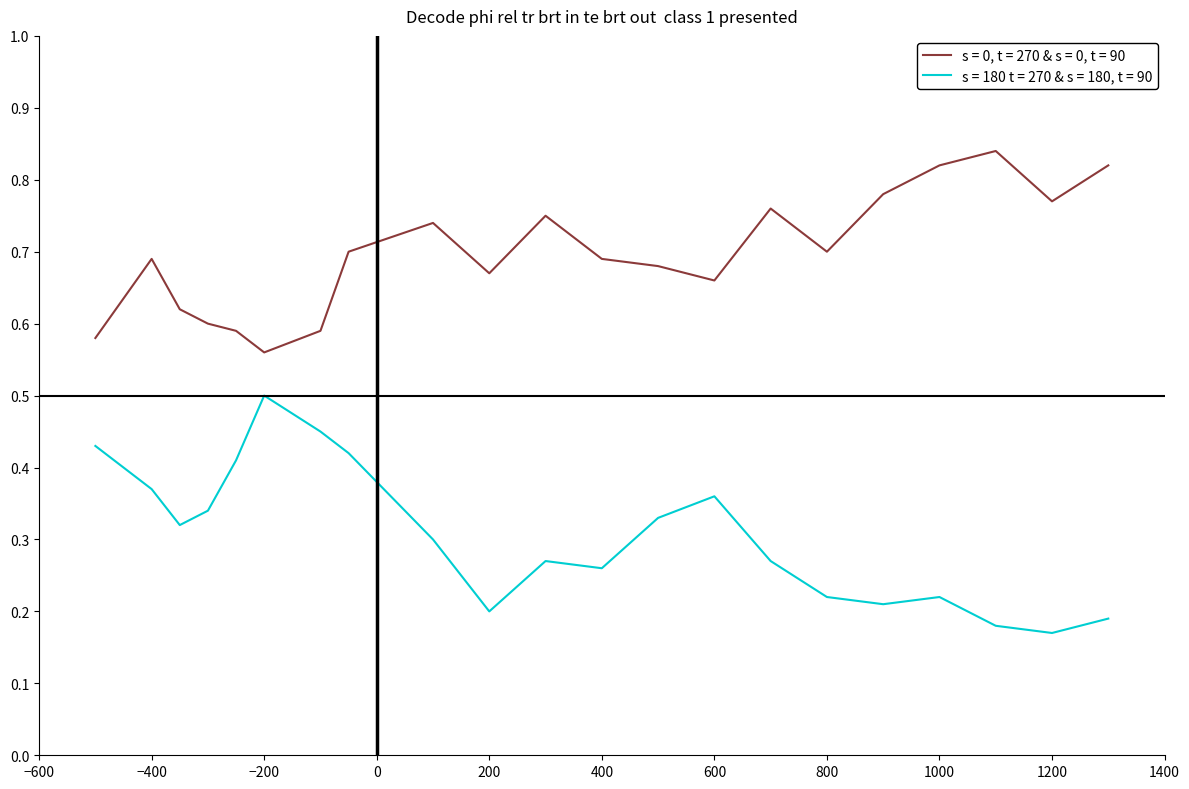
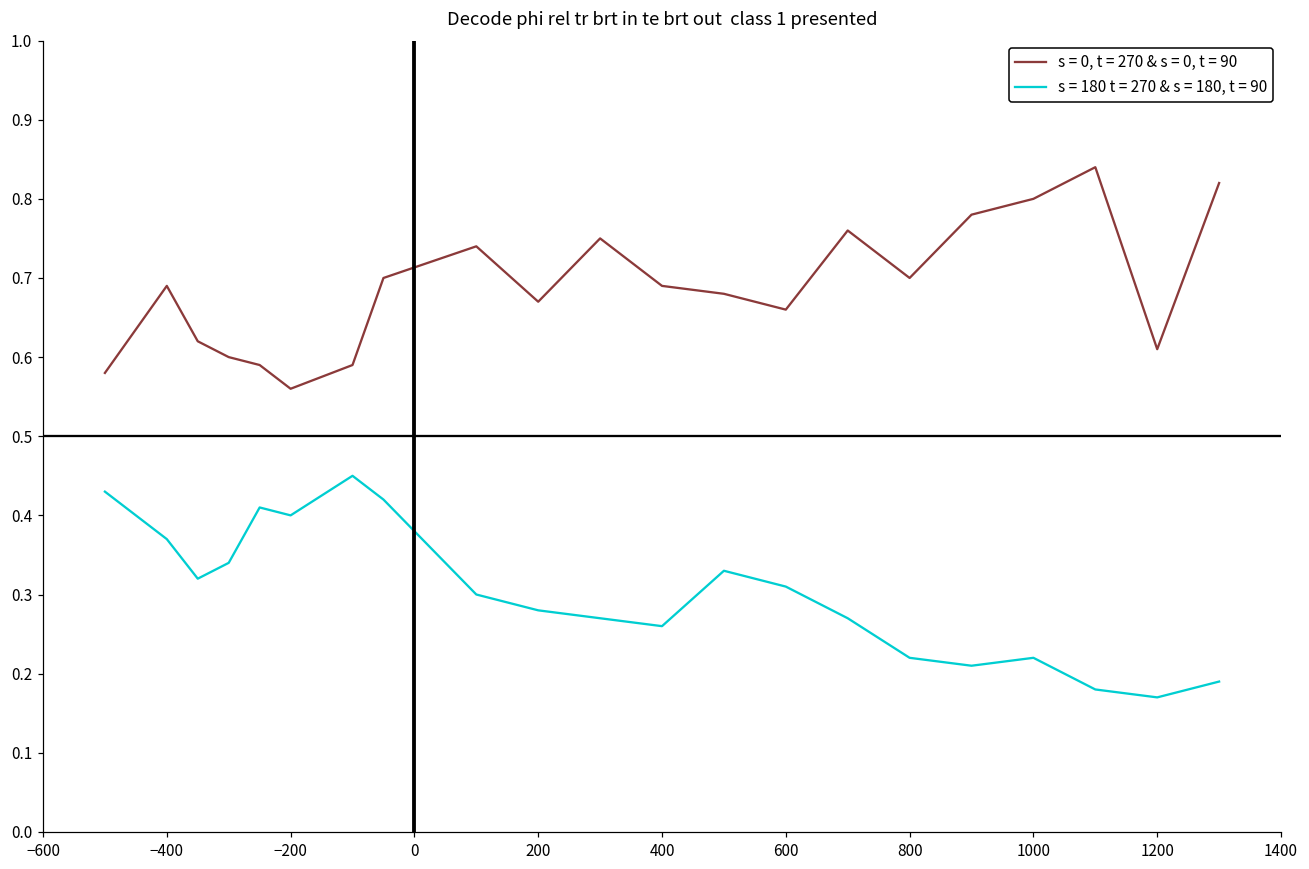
s = 180 t = 270 & s = 180, t = 90, −200: 0.5 -> 0.4
s = 180 t = 270 & s = 180, t = 90, 200: 0.20 -> 0.28
s = 180 t = 270 & s = 180, t = 90, 600: 0.36 -> 0.31
s = 0, t = 270 & s = 0, t = 90, 1000: 0.82 -> 0.80
s = 0, t = 270 & s = 0, t = 90, 1200: 0.77 -> 0.61
